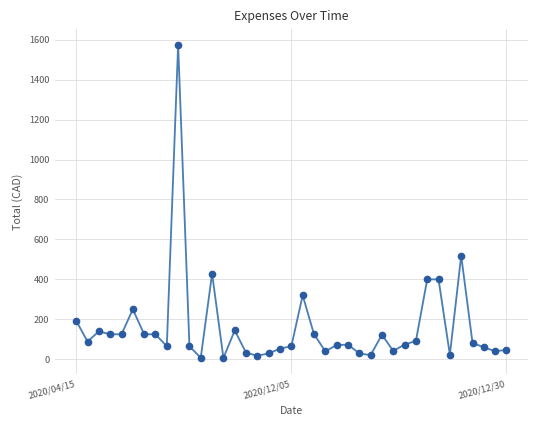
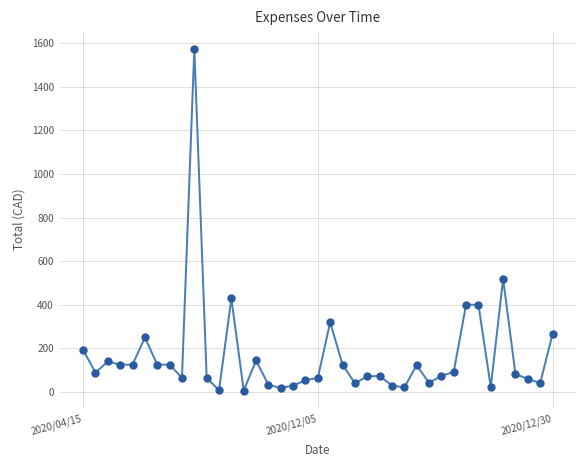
2020/12/30: 50 -> 270
